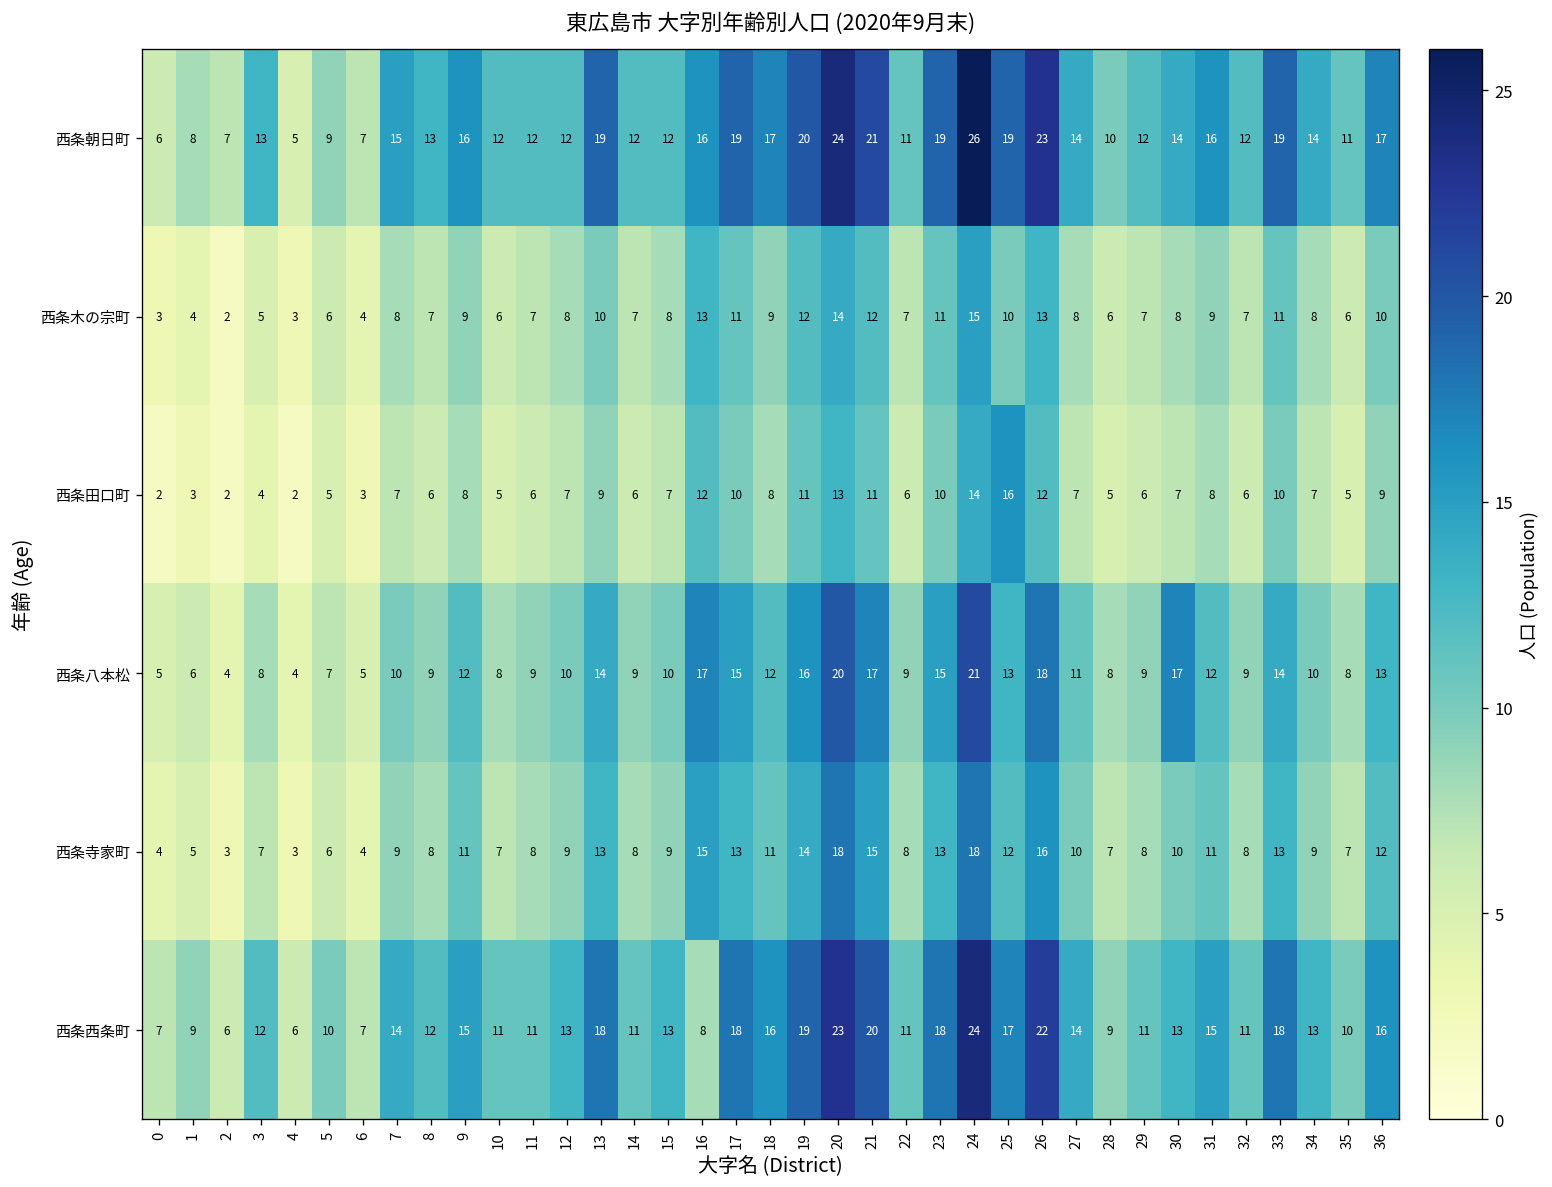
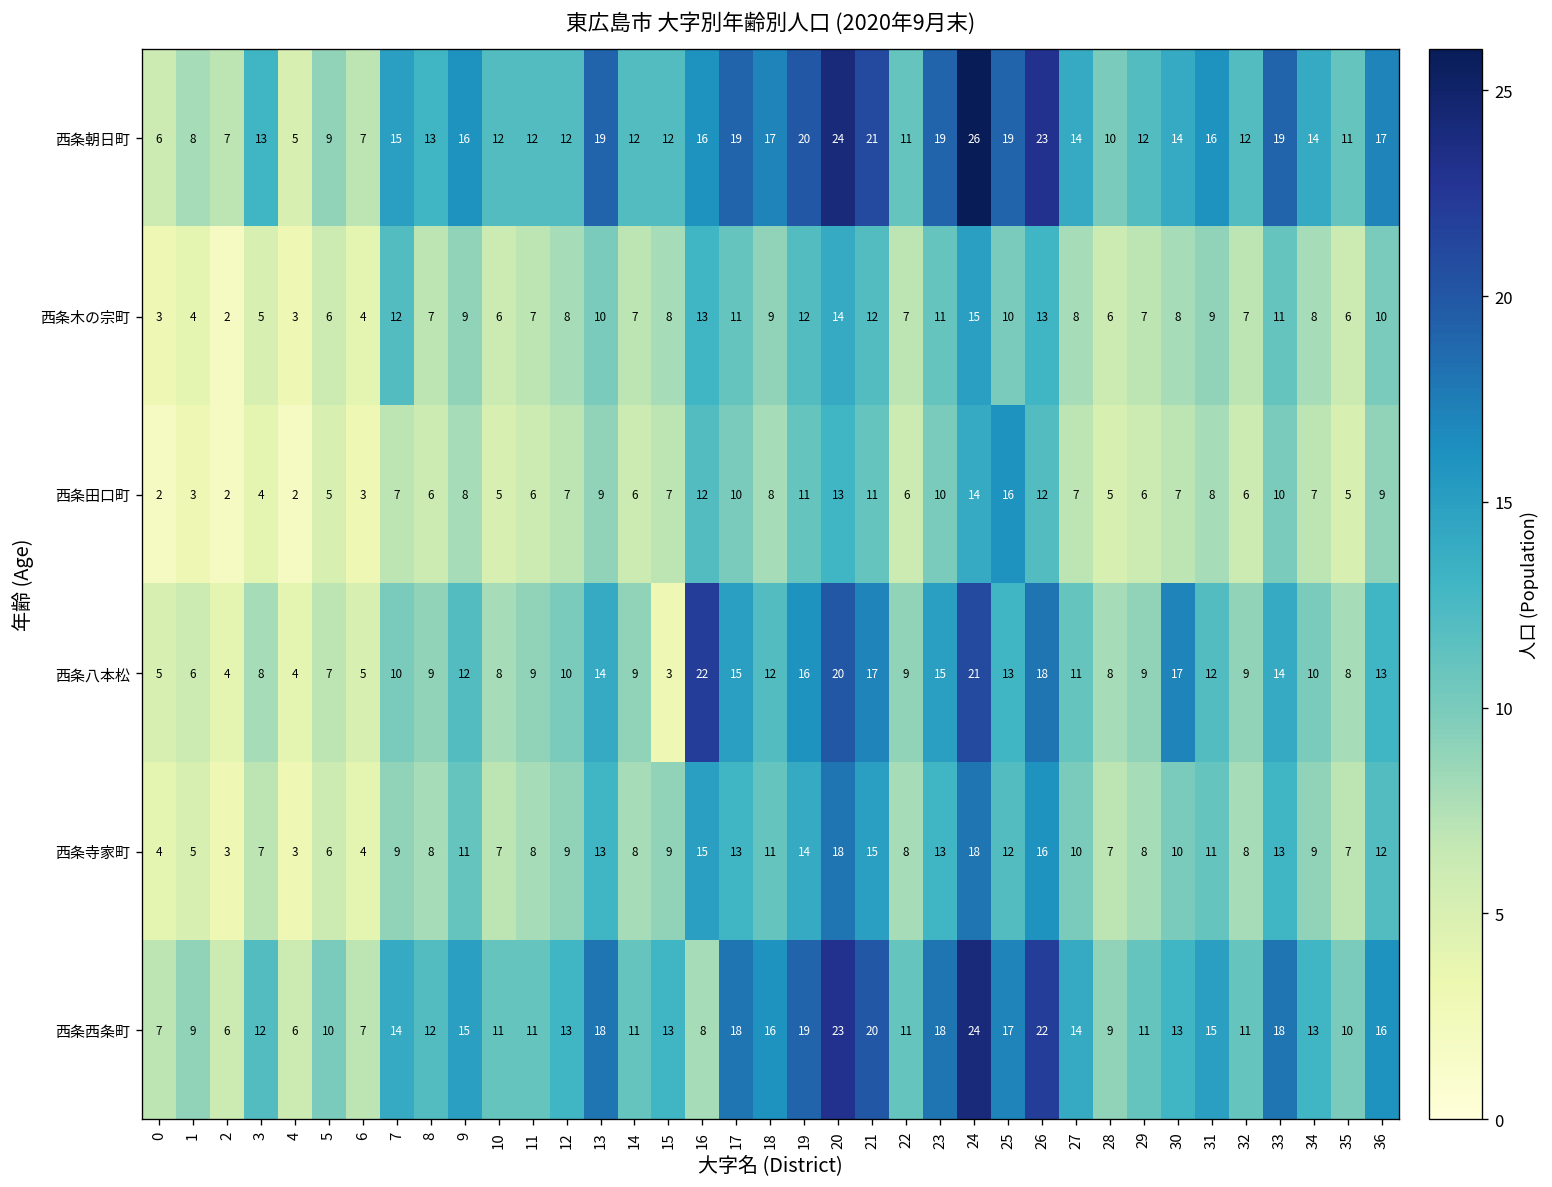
西条木の宗町, 7: 8 -> 12
西条八本松, 15: 10 -> 3
西条八本松, 16: 17 -> 22
